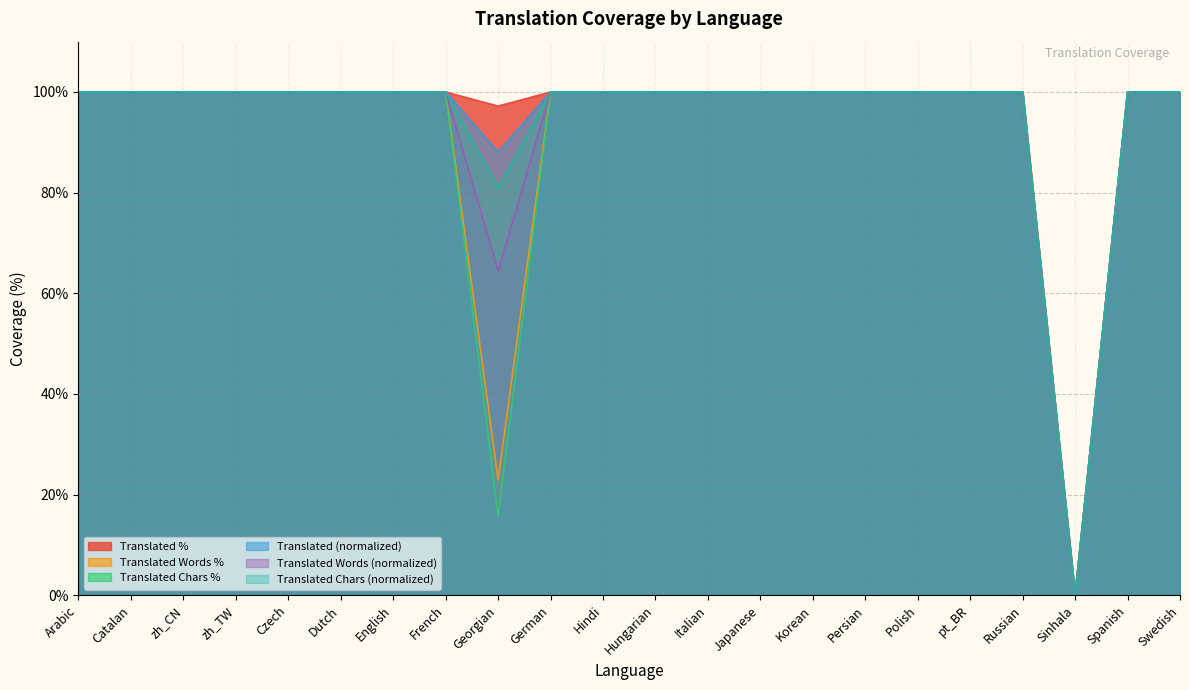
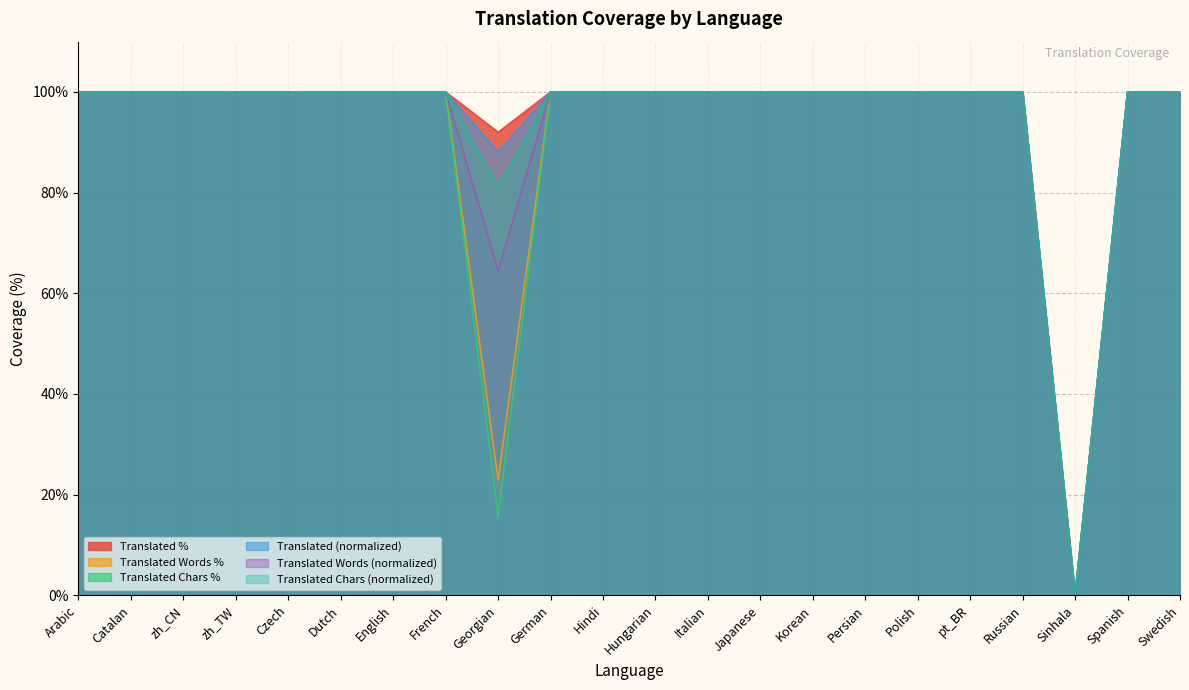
Translated %, Georgian: 97% -> 92%
